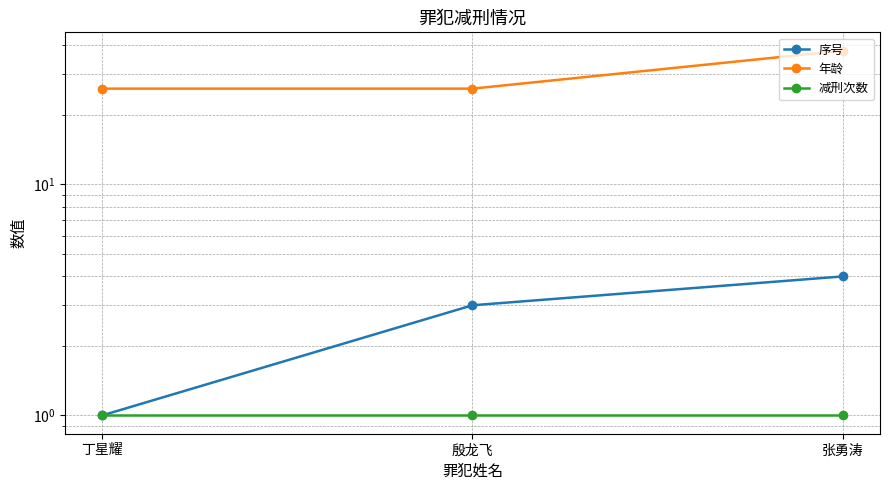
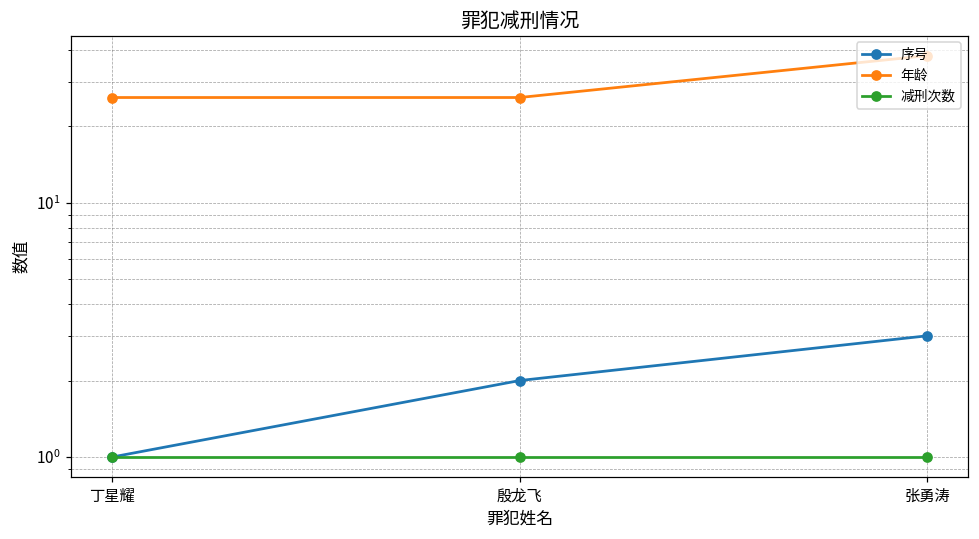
序号, 殷龙飞: 3 -> 2
序号, 张勇涛: 4 -> 3
